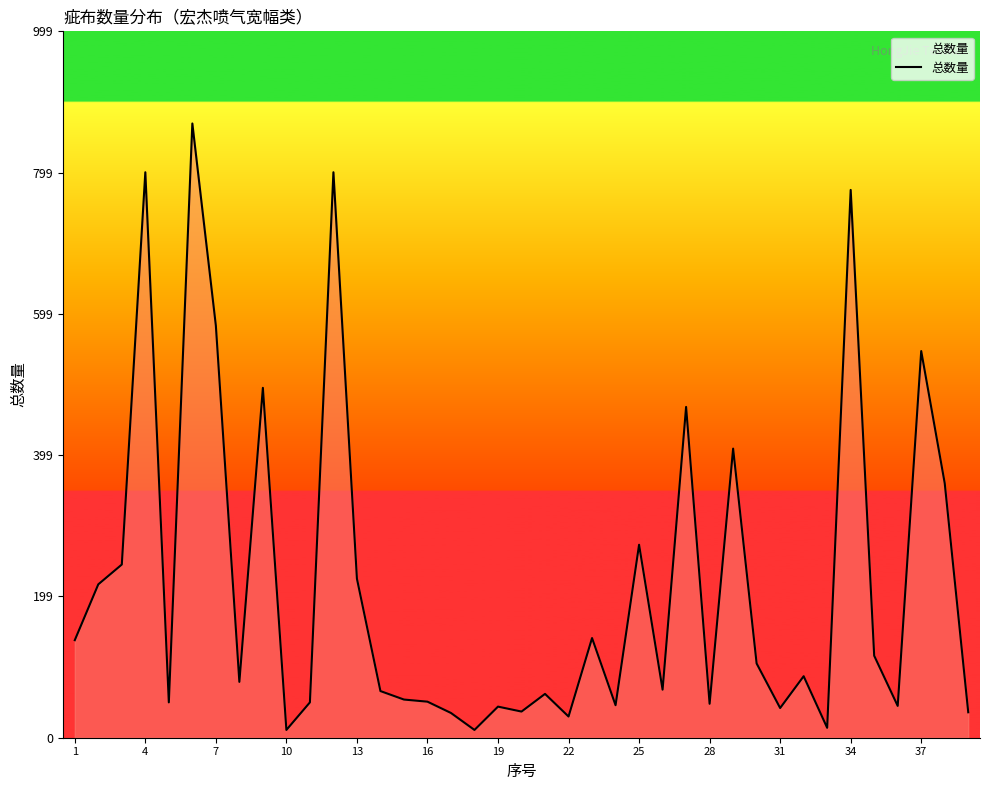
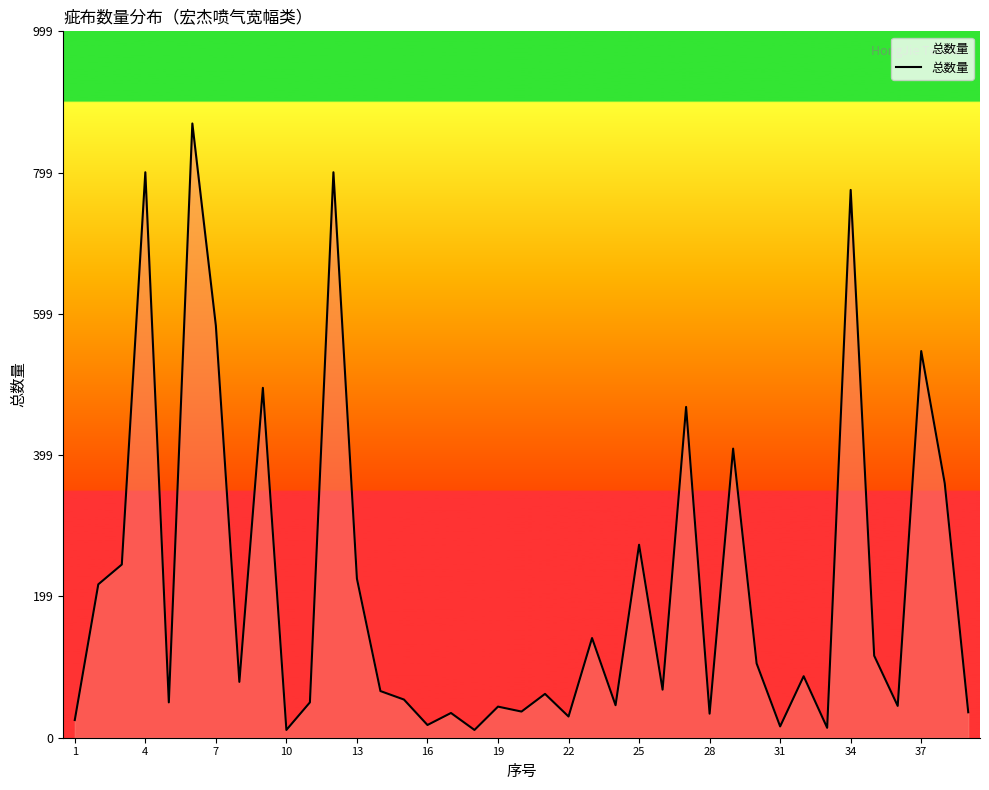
1: 140 -> 30
16: 50 -> 20
28: 50 -> 30
31: 40 -> 20
